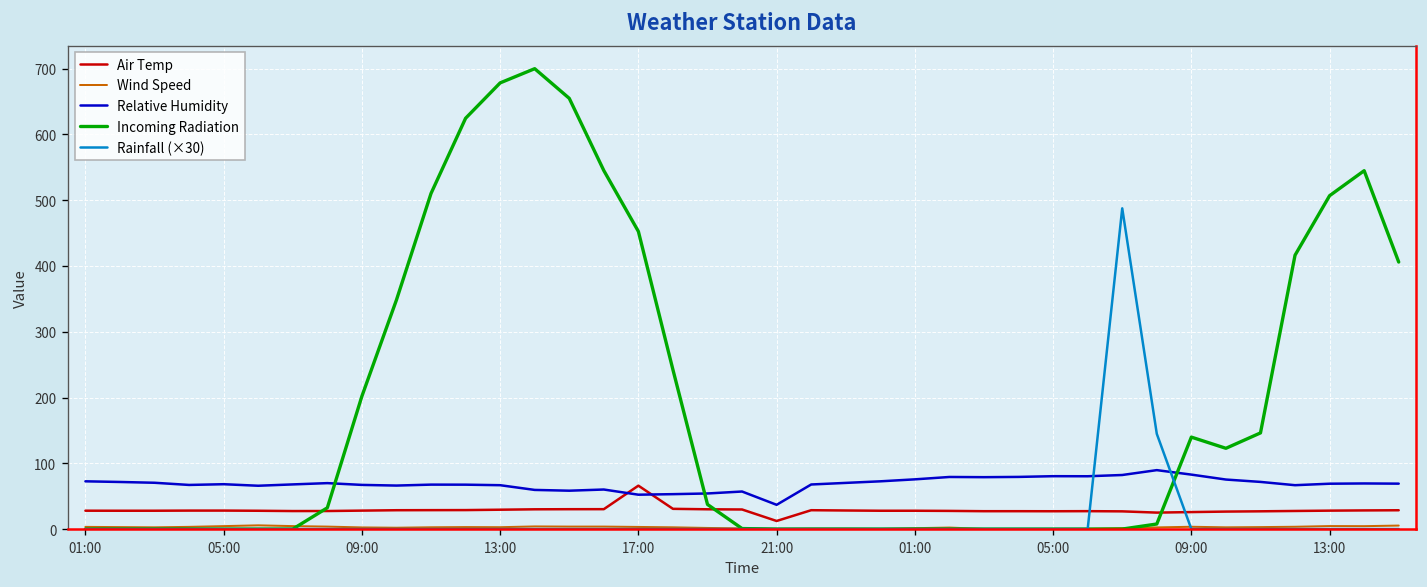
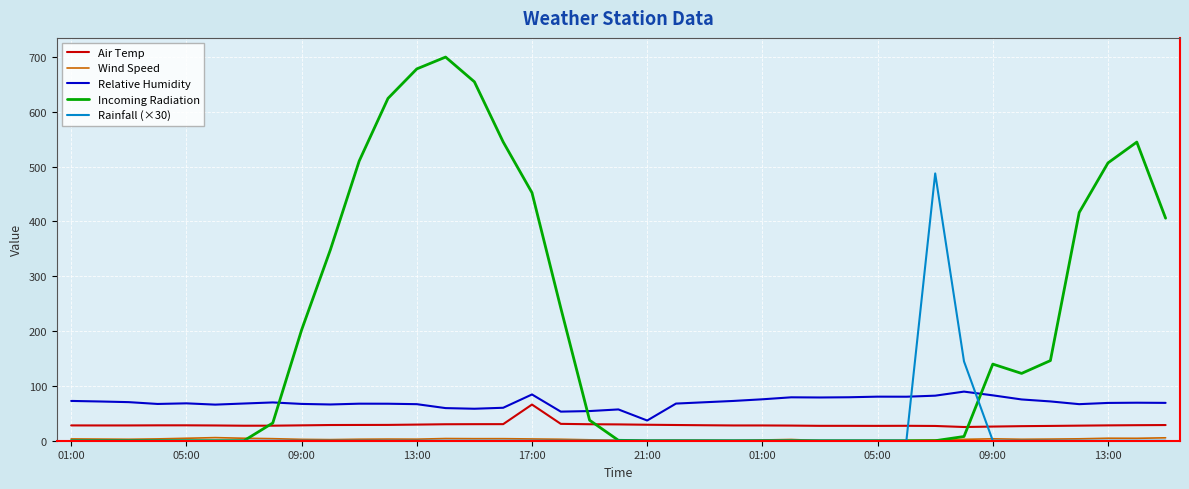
Relative Humidity, 17:00: 50 -> 80
Air Temp, 21:00: 10 -> 30
